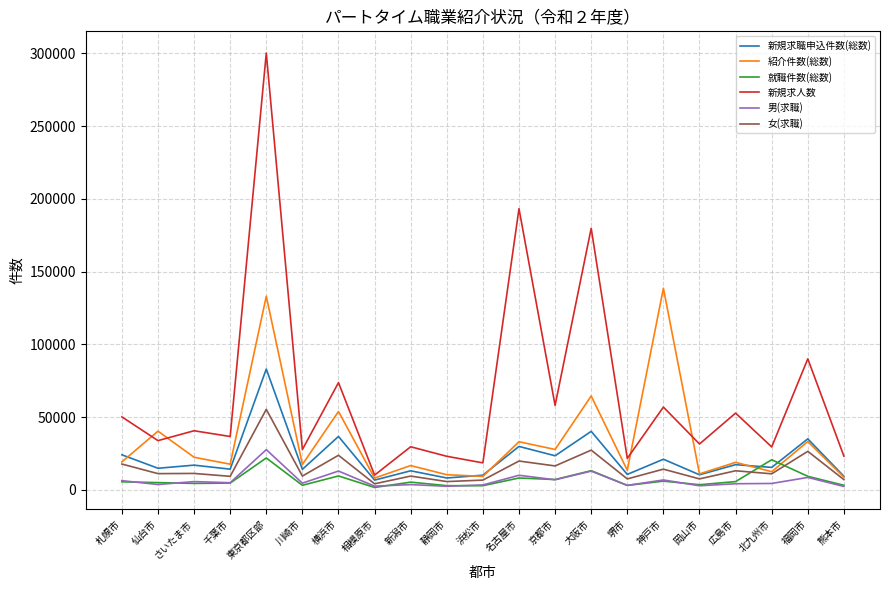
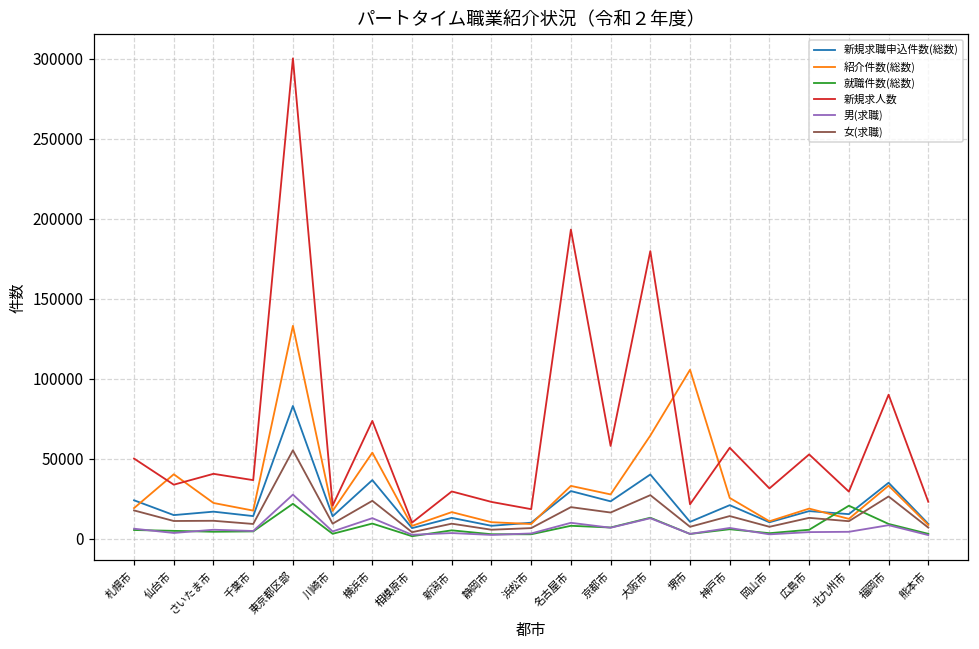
新規求人数, 川崎市: 28000 -> 21000
紹介件数(総数), 堺市: 13000 -> 106000
紹介件数(総数), 神戸市: 139000 -> 26000
